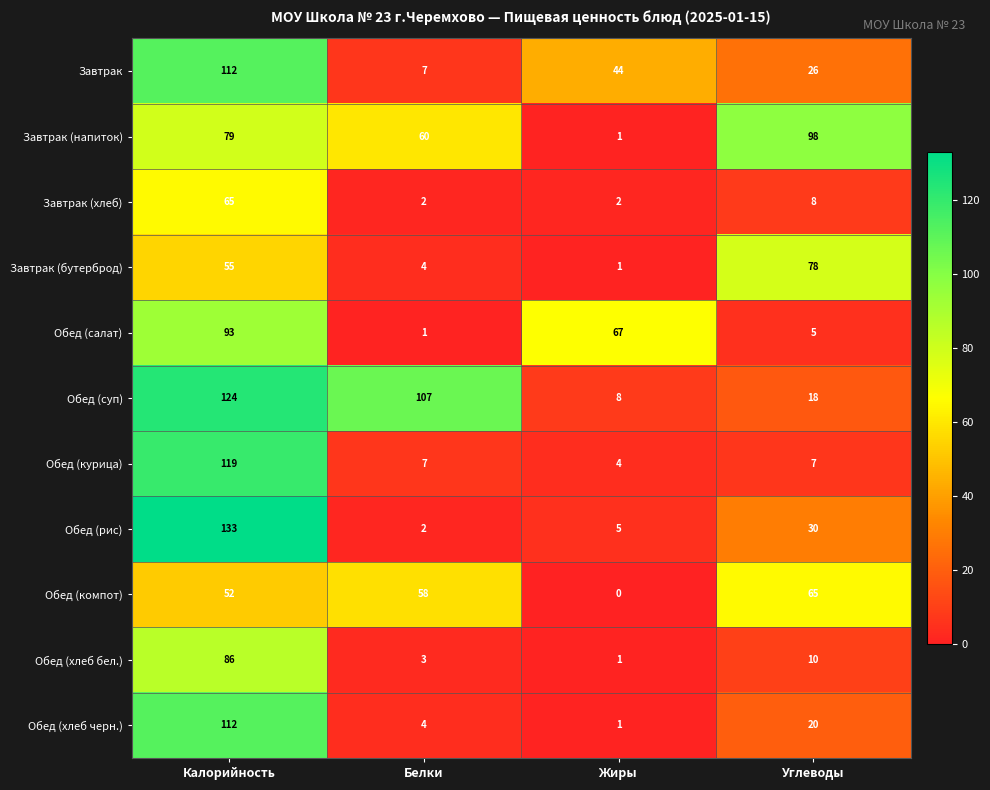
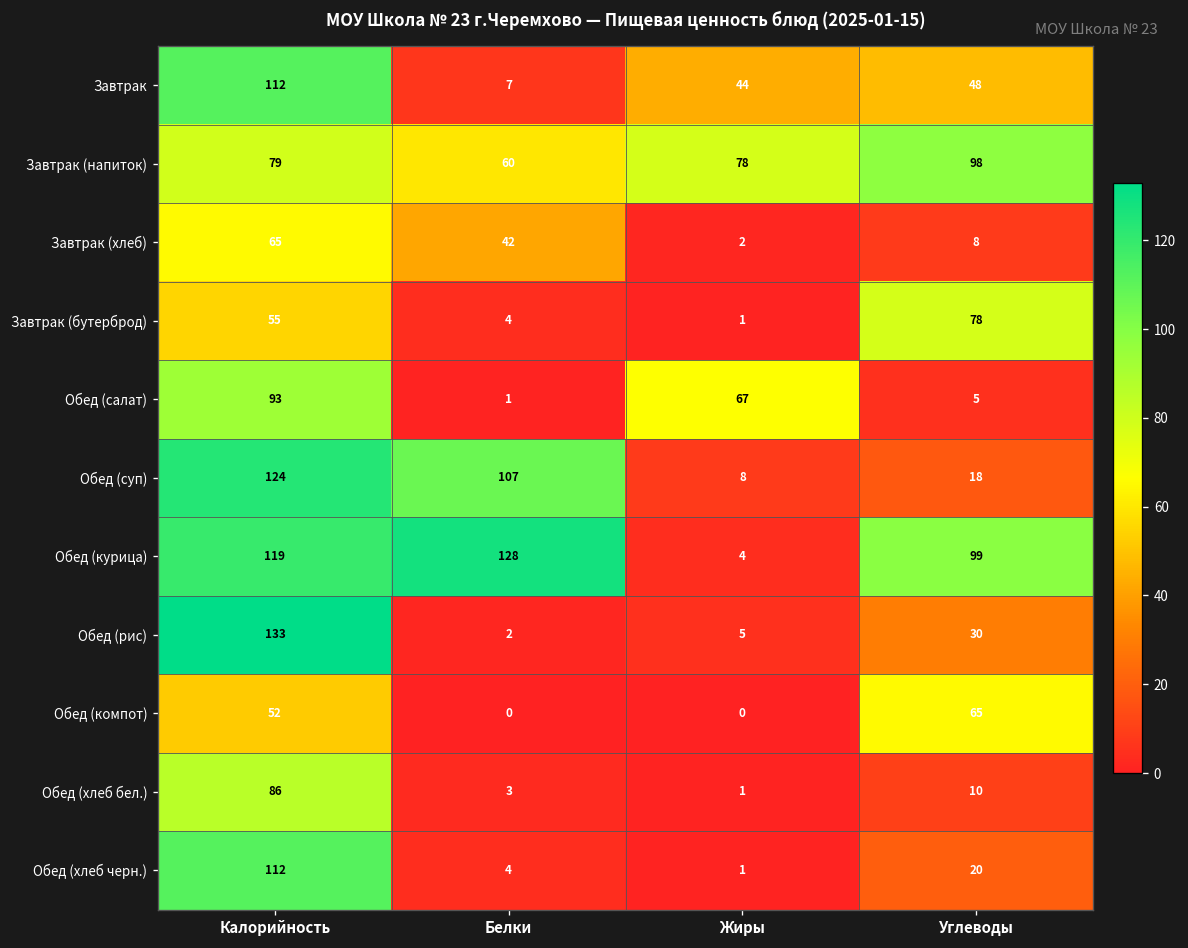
Завтрак, Углеводы: 26 -> 48
Завтрак (напиток), Жиры: 1 -> 78
Завтрак (хлеб), Белки: 2 -> 42
Обед (курица), Белки: 7 -> 128
Обед (курица), Углеводы: 7 -> 99
Обед (компот), Белки: 58 -> 0
